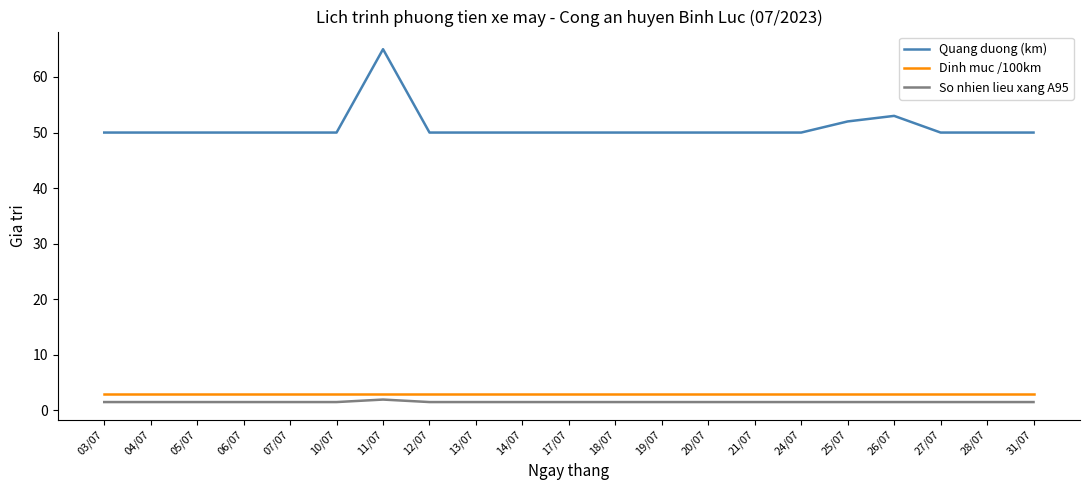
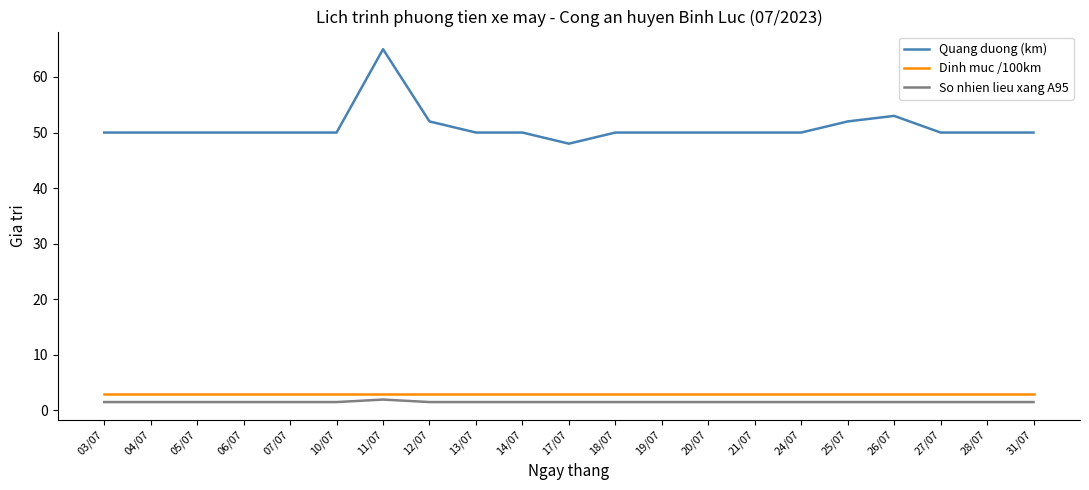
Quang duong (km), 12/07: 50 -> 52
Quang duong (km), 17/07: 50 -> 48
